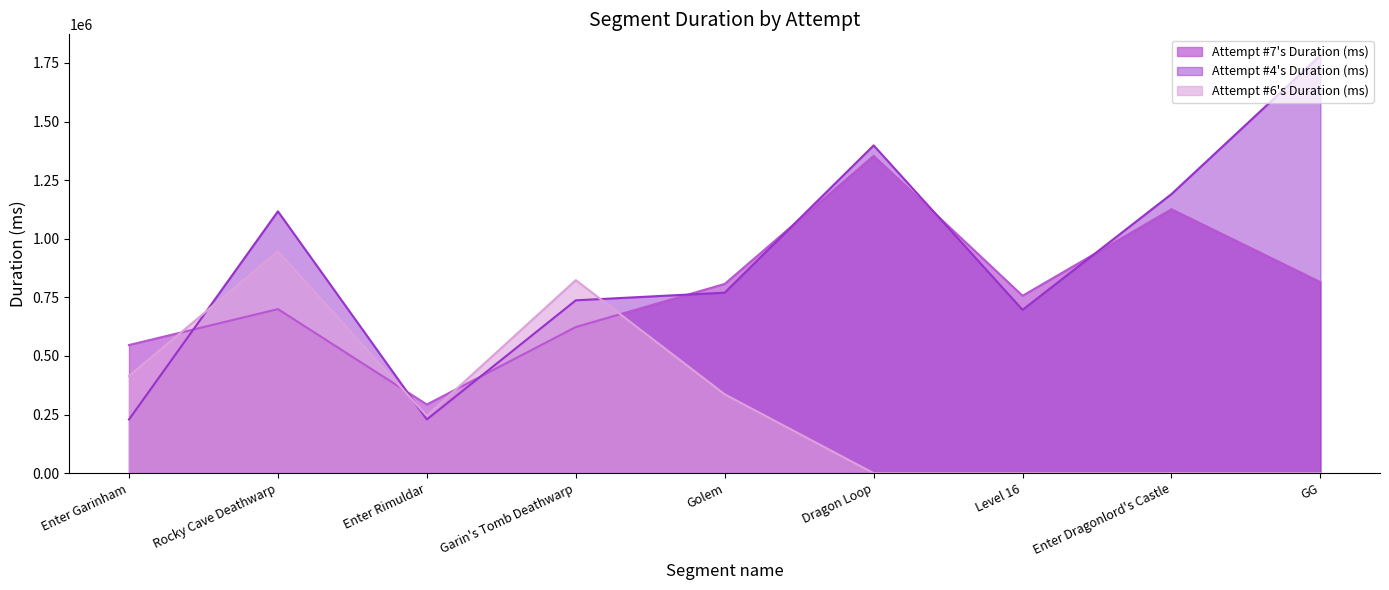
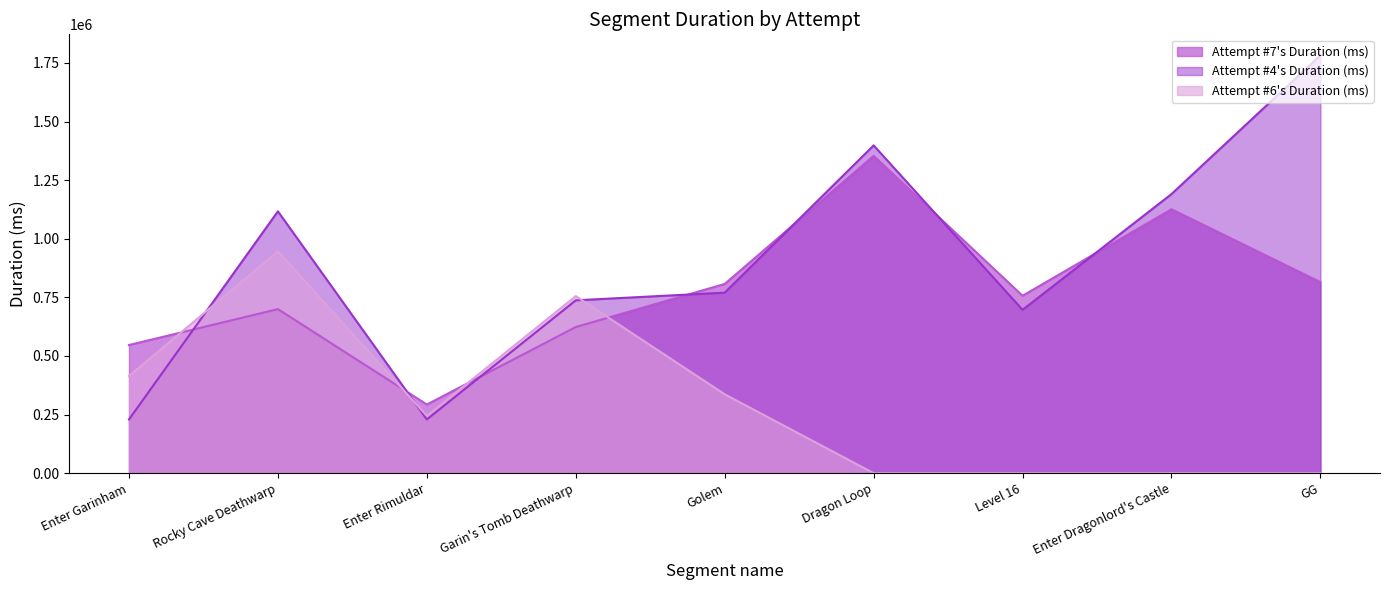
Attempt #6's Duration (ms), Garin's Tomb Deathwarp: 820000 -> 760000
